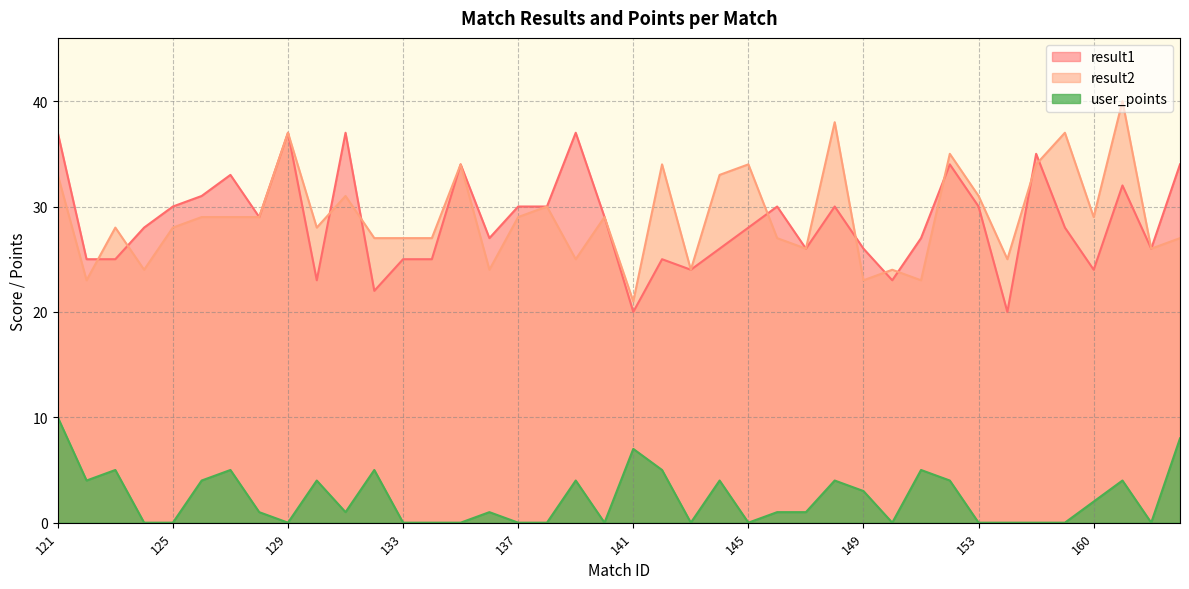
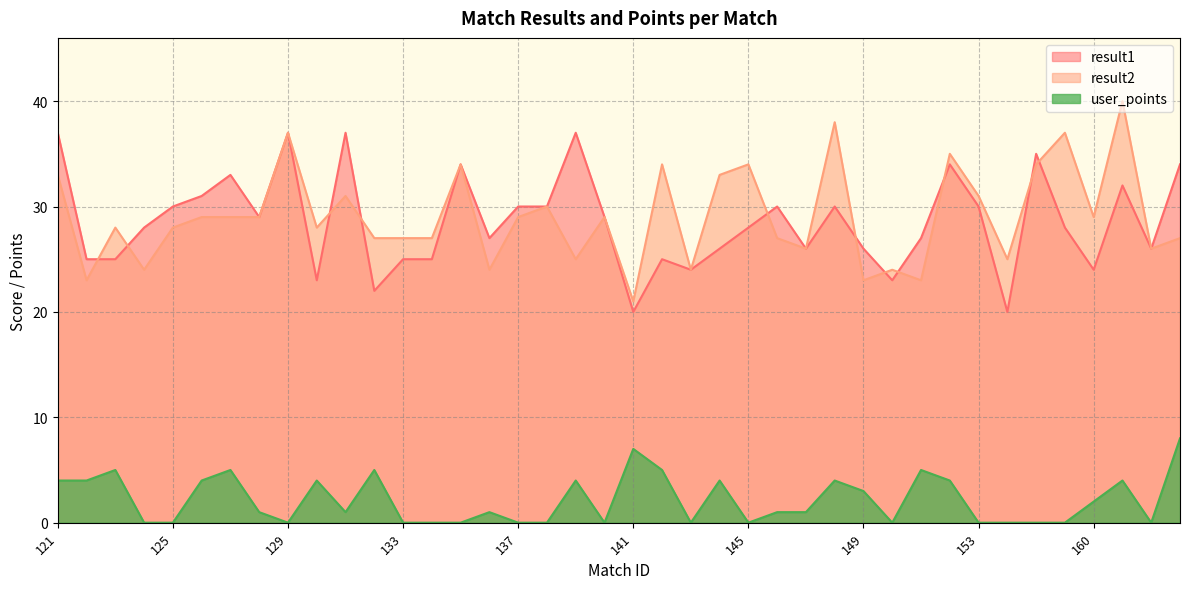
user_points, 121: 10 -> 4
